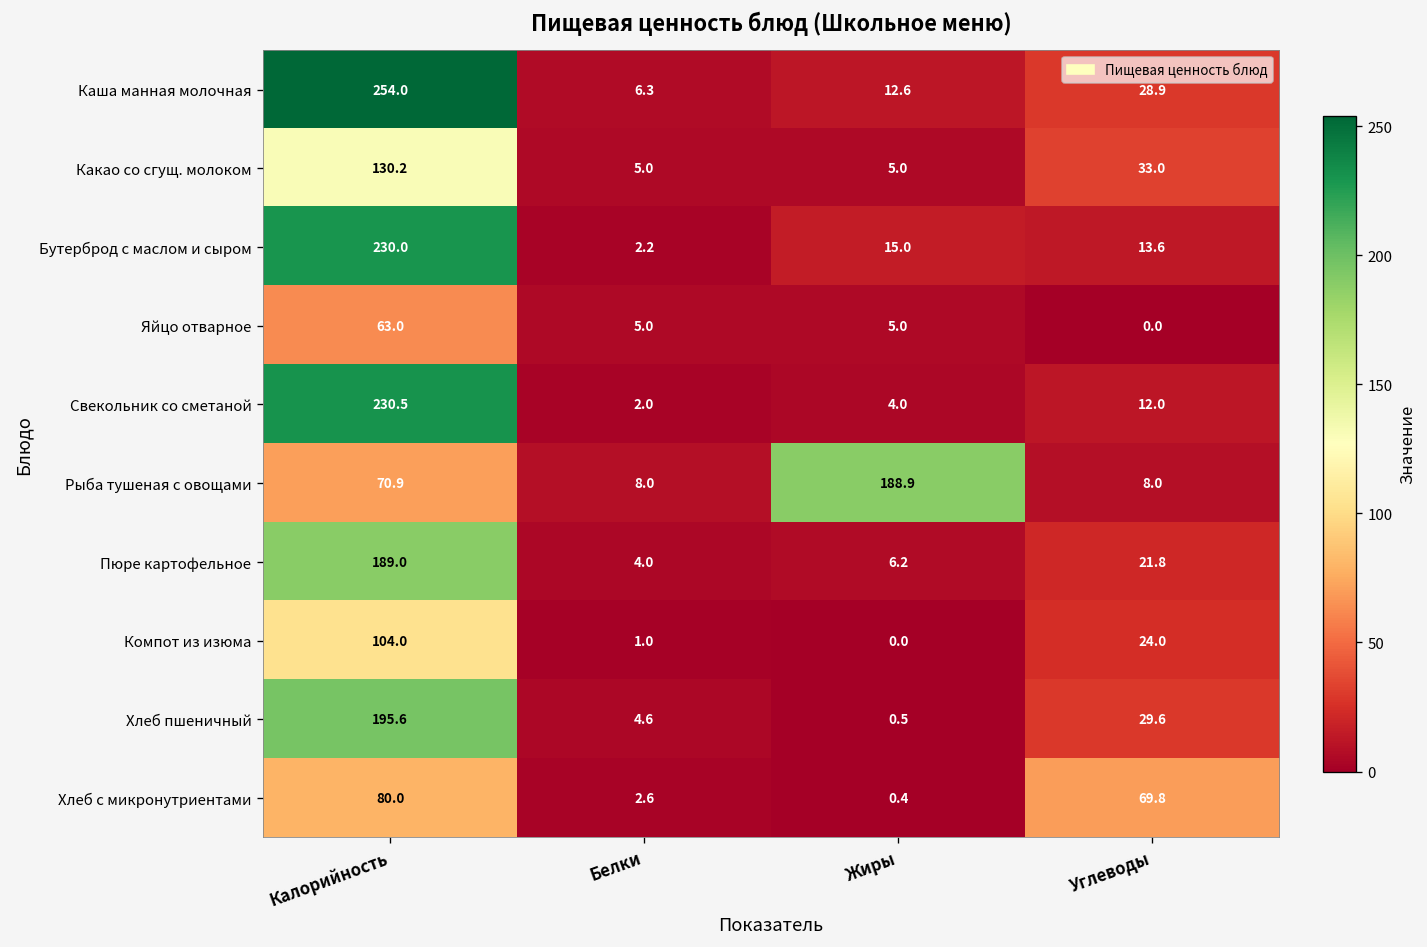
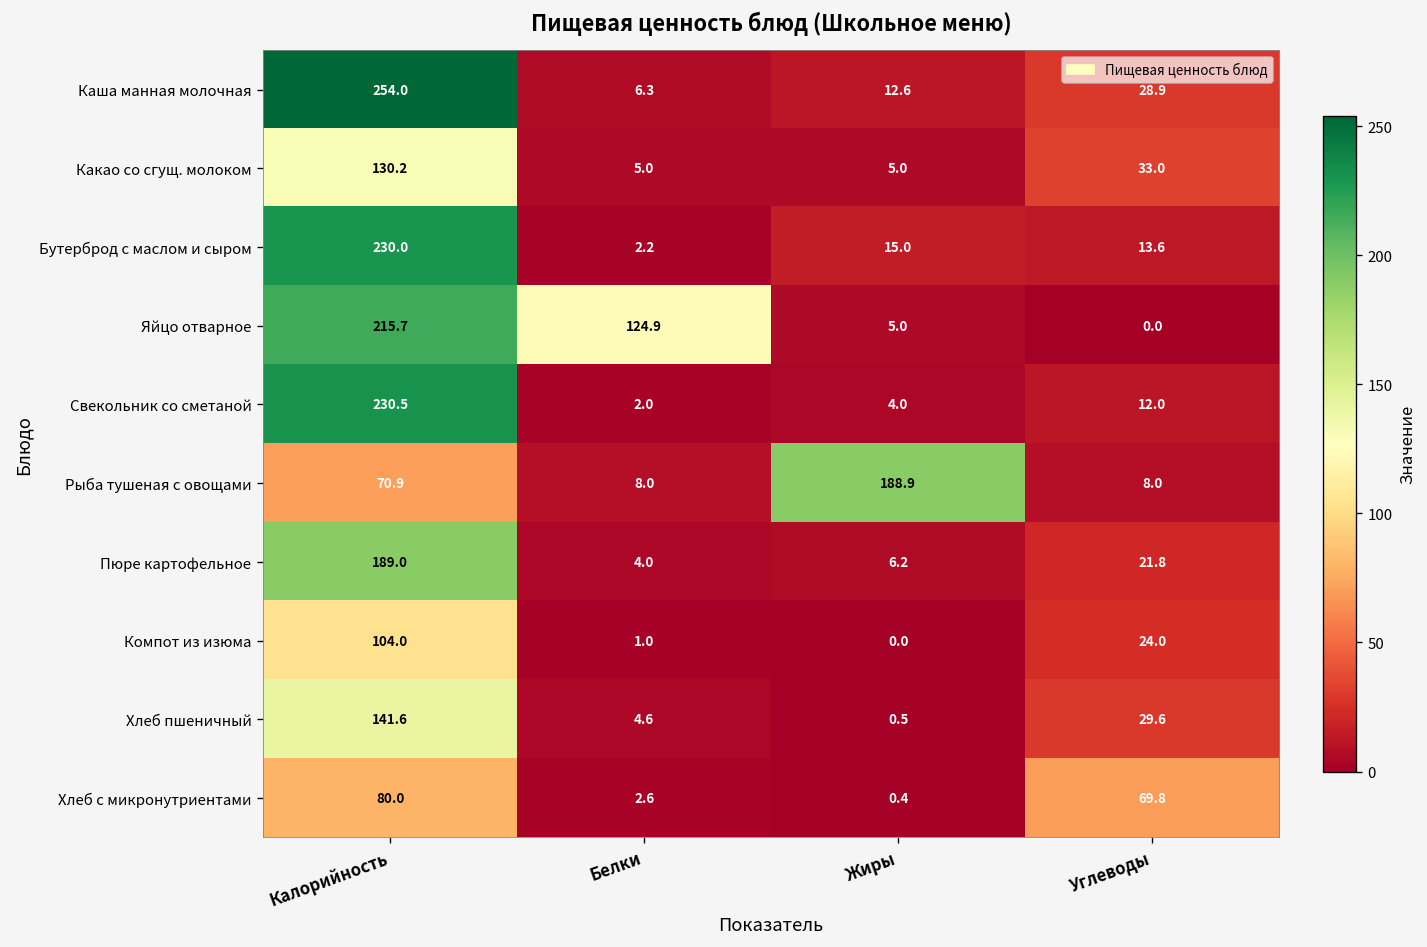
Яйцо отварное, Калорийность: 63.0 -> 215.7
Яйцо отварное, Белки: 5.0 -> 124.9
Хлеб пшеничный, Калорийность: 195.6 -> 141.6
